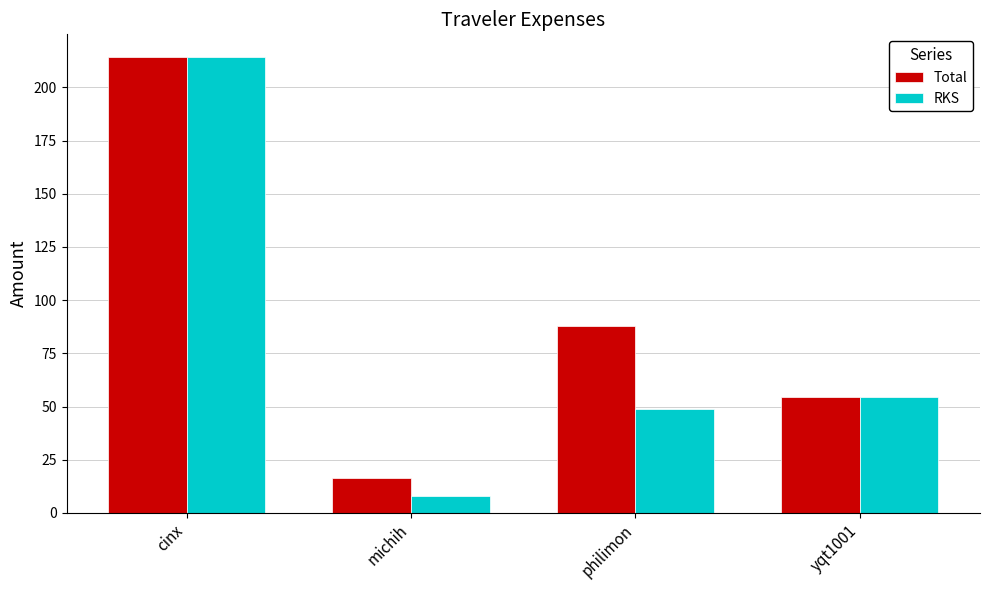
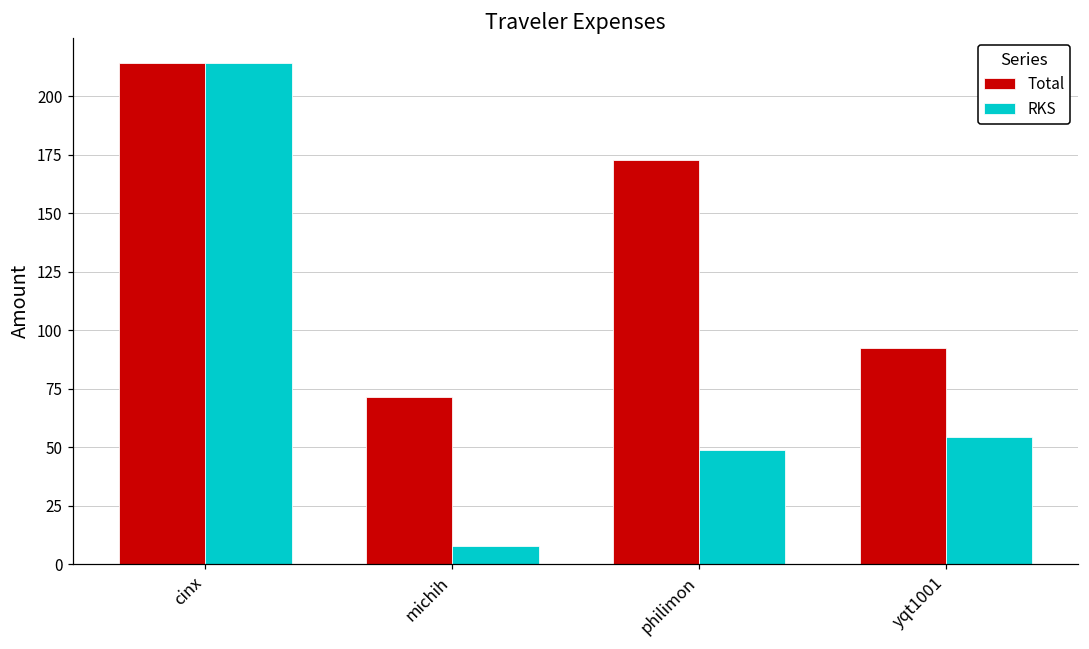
Total, michih: 16 -> 72
Total, philimon: 88 -> 173
Total, yqt1001: 54 -> 92
